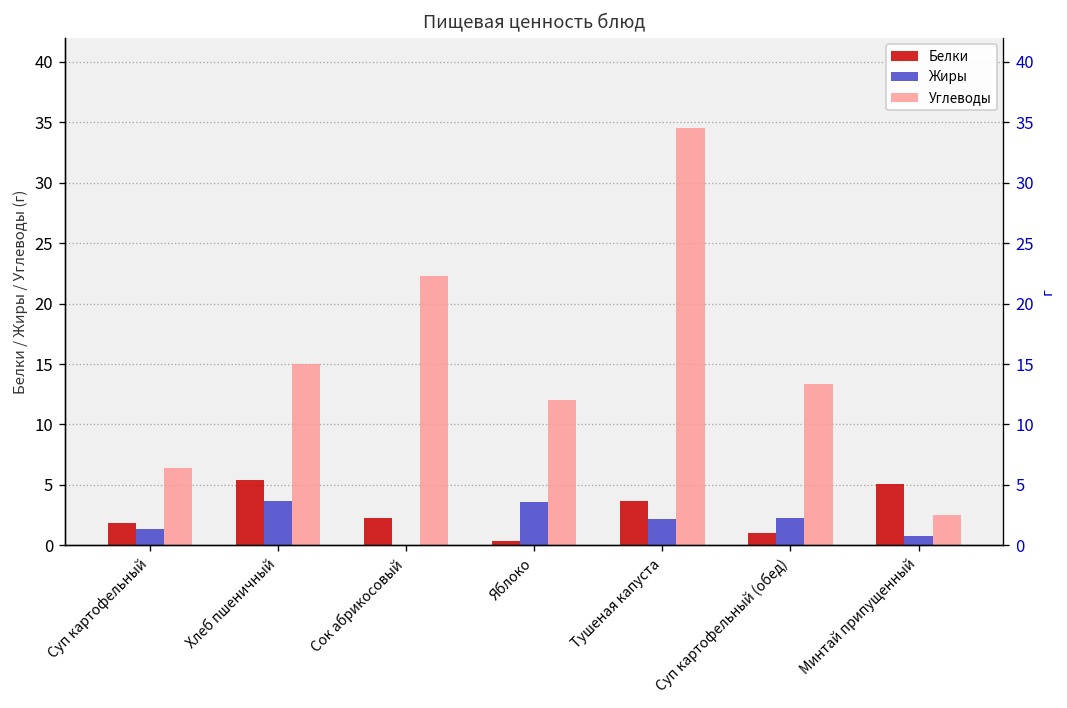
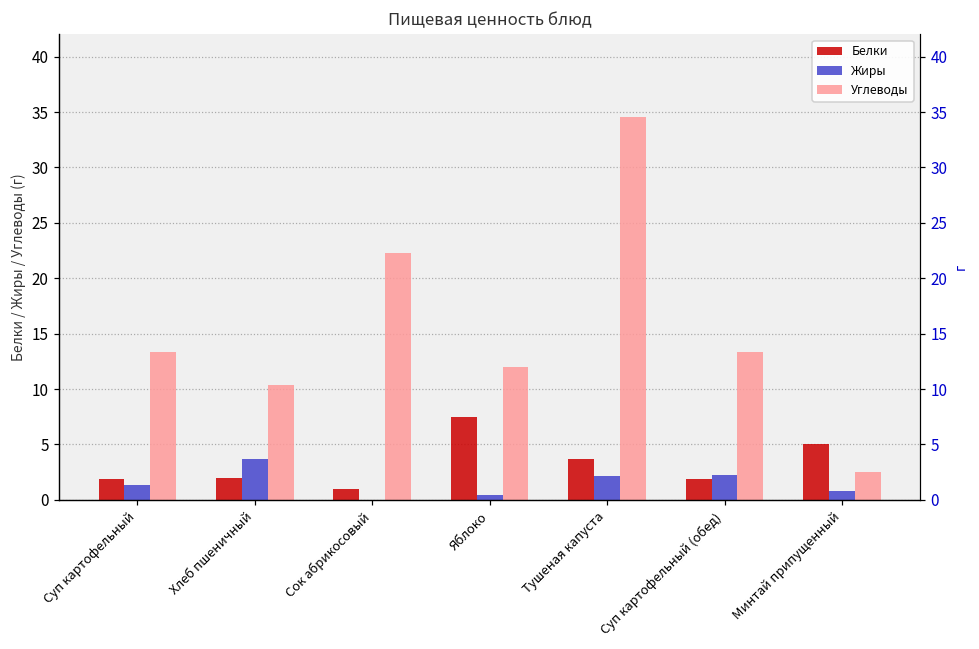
Углеводы, Суп картофельный: 6.4 -> 13.3
Белки, Хлеб пшеничный: 5.4 -> 2.0
Углеводы, Хлеб пшеничный: 15.0 -> 10.4
Белки, Сок абрикосовый: 2.3 -> 1.0
Белки, Яблоко: 0.4 -> 7.5
Жиры, Яблоко: 3.6 -> 0.4
Белки, Суп картофельный (обед): 1.0 -> 1.9
